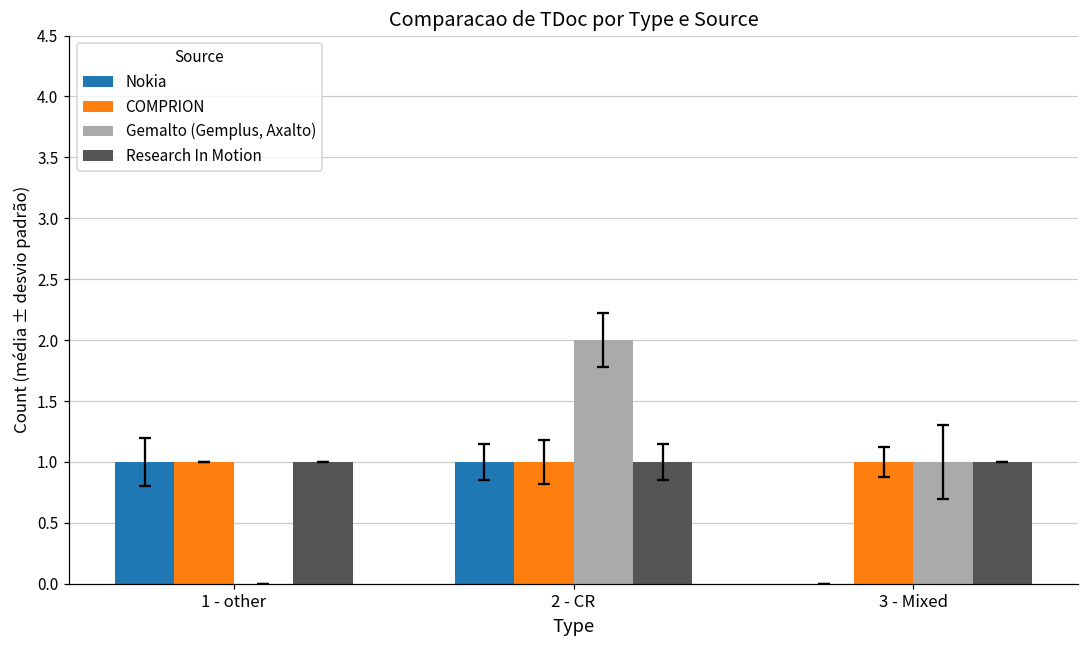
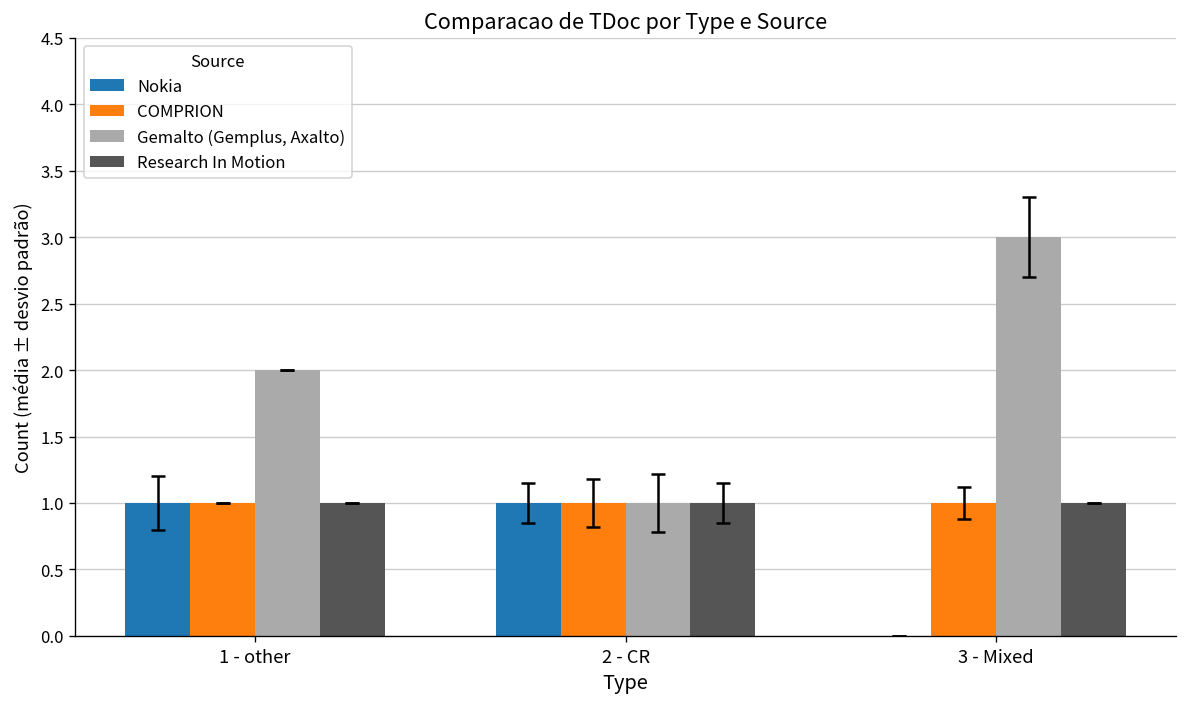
Gemalto (Gemplus, Axalto), 1 - other: 0 -> 2
Gemalto (Gemplus, Axalto), 2 - CR: 2 -> 1
Gemalto (Gemplus, Axalto), 3 - Mixed: 1 -> 3
